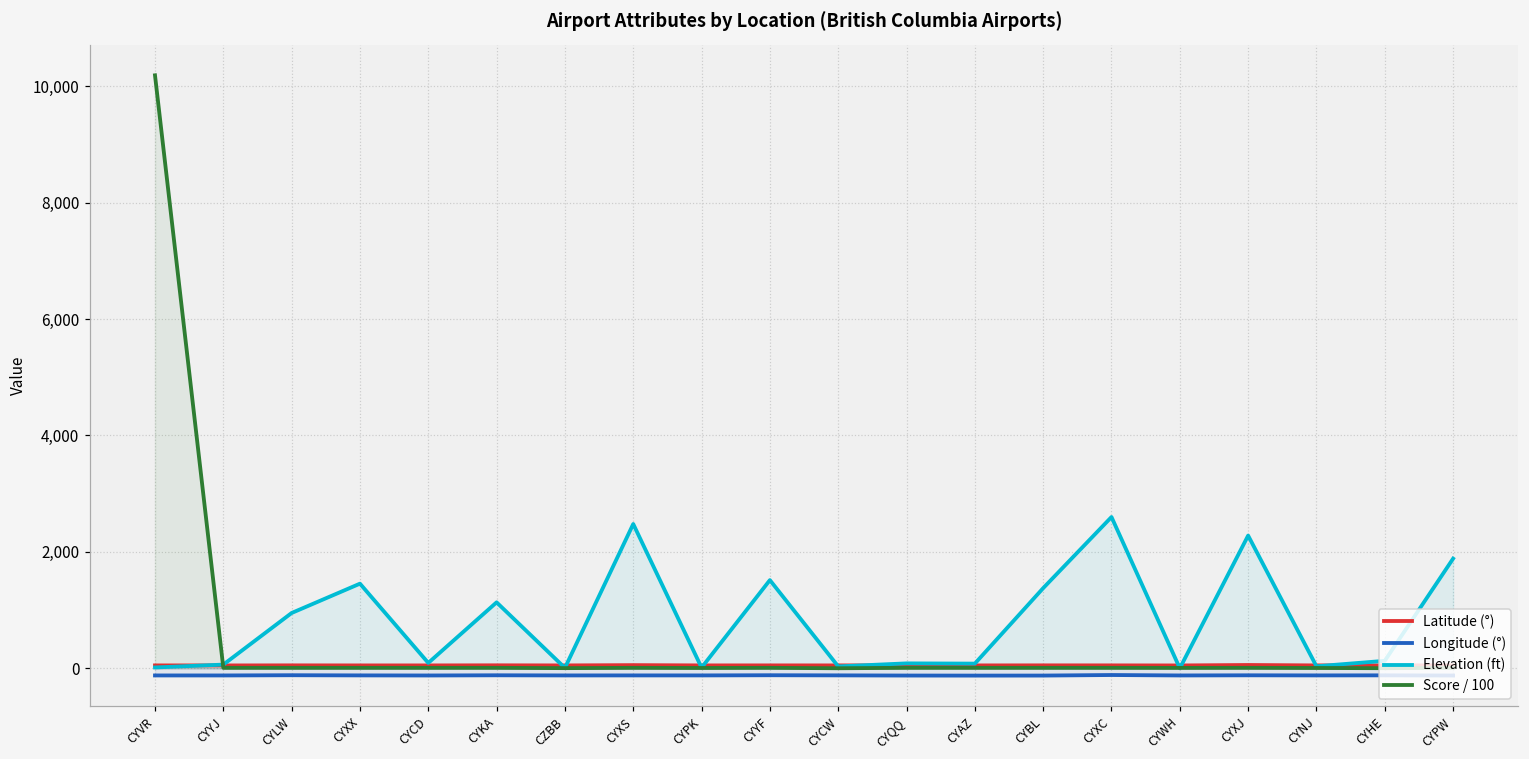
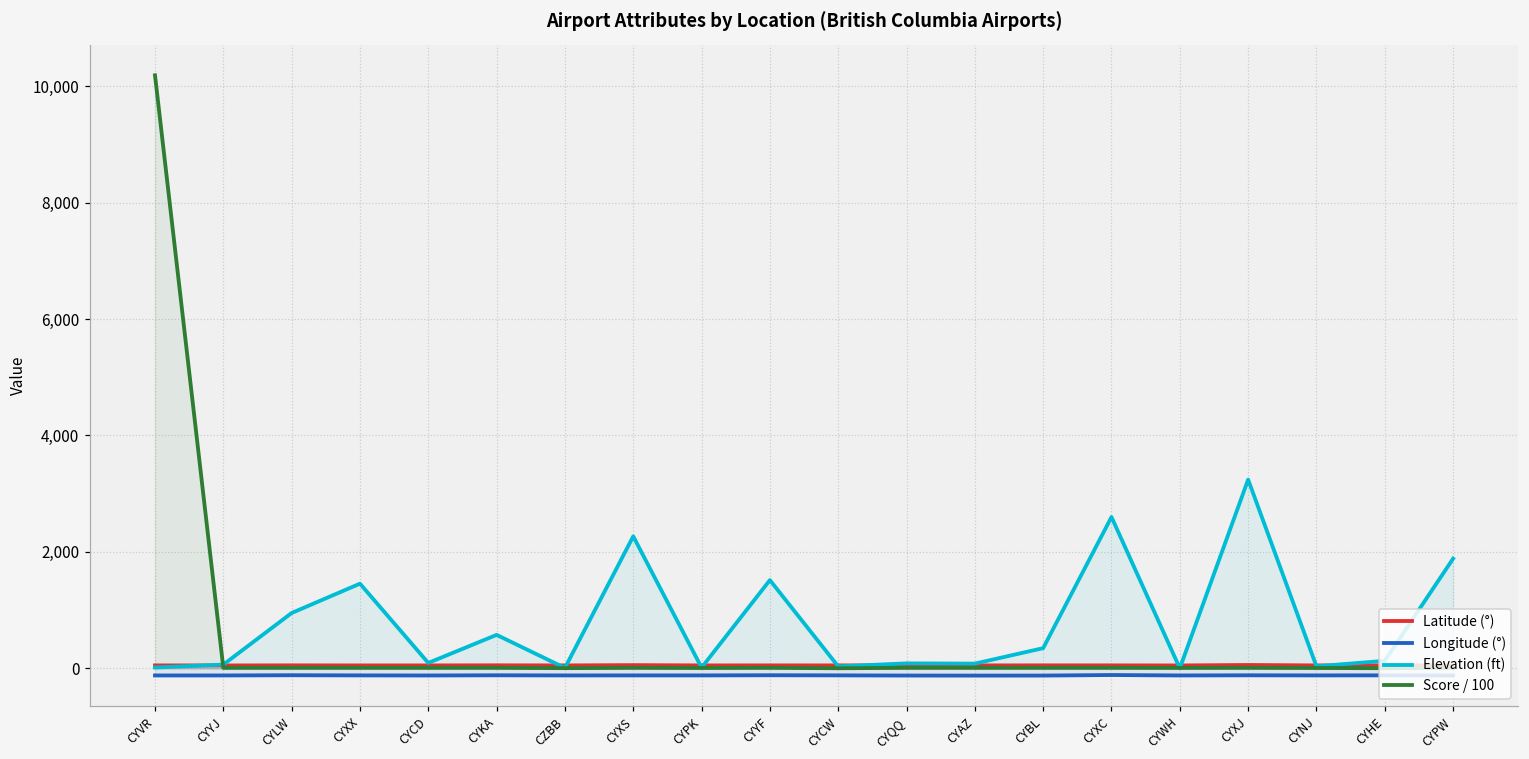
Elevation (ft), CYKA: 1,100 -> 600
Elevation (ft), CYXS: 2,500 -> 2,300
Elevation (ft), CYBL: 1,400 -> 300
Elevation (ft), CYXJ: 2,300 -> 3,200
